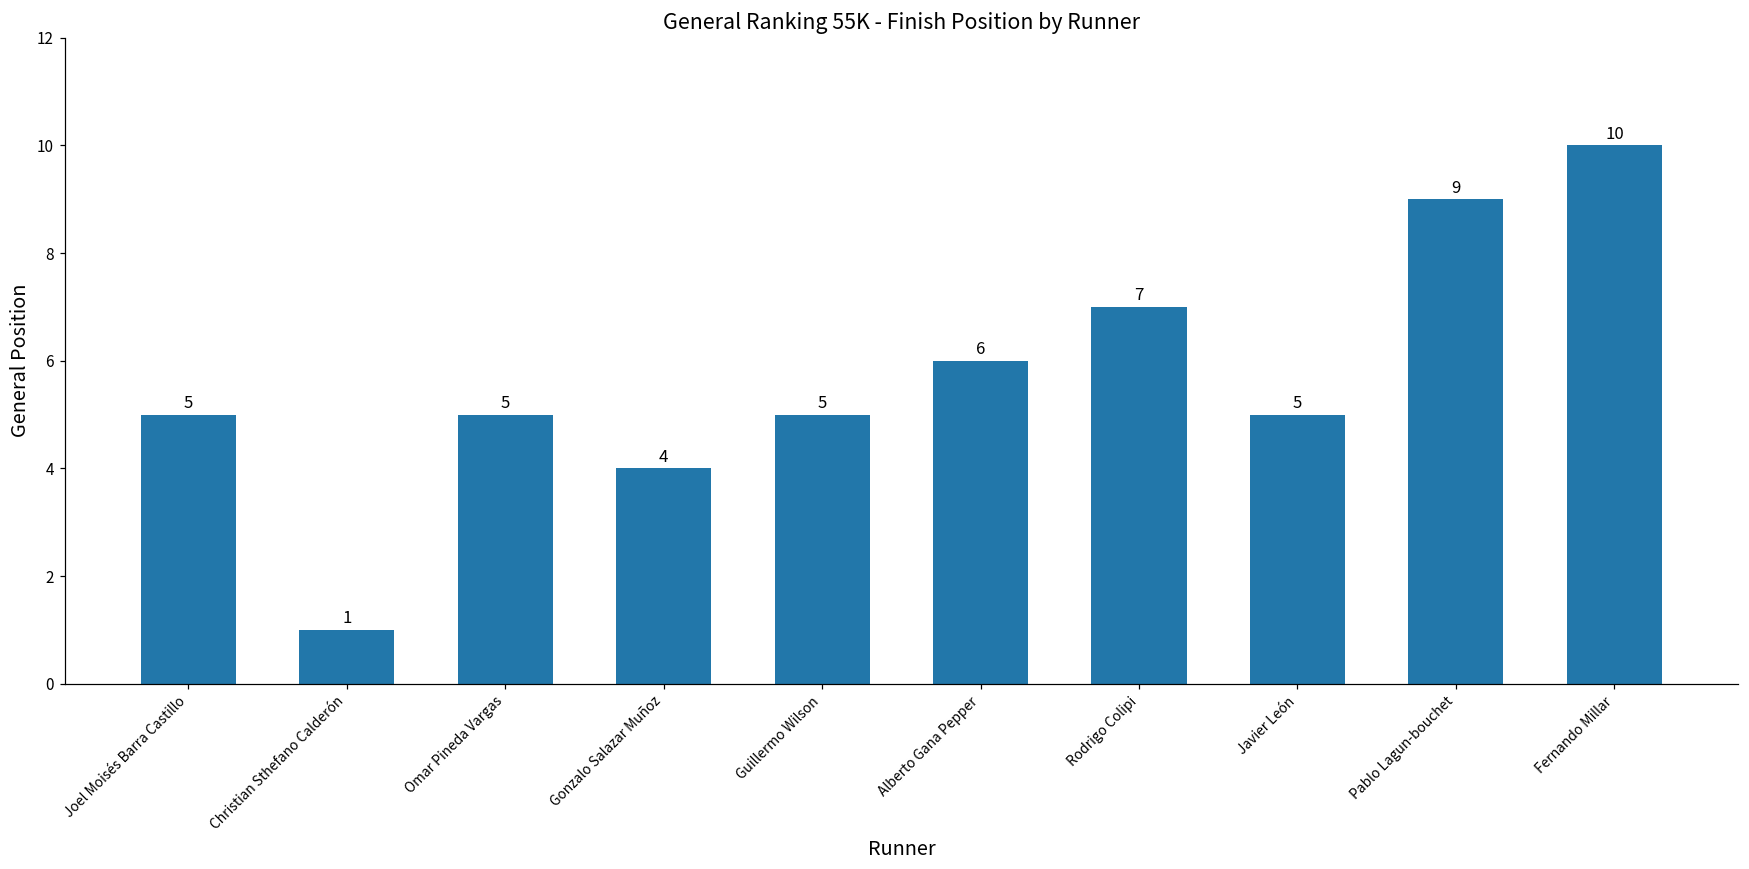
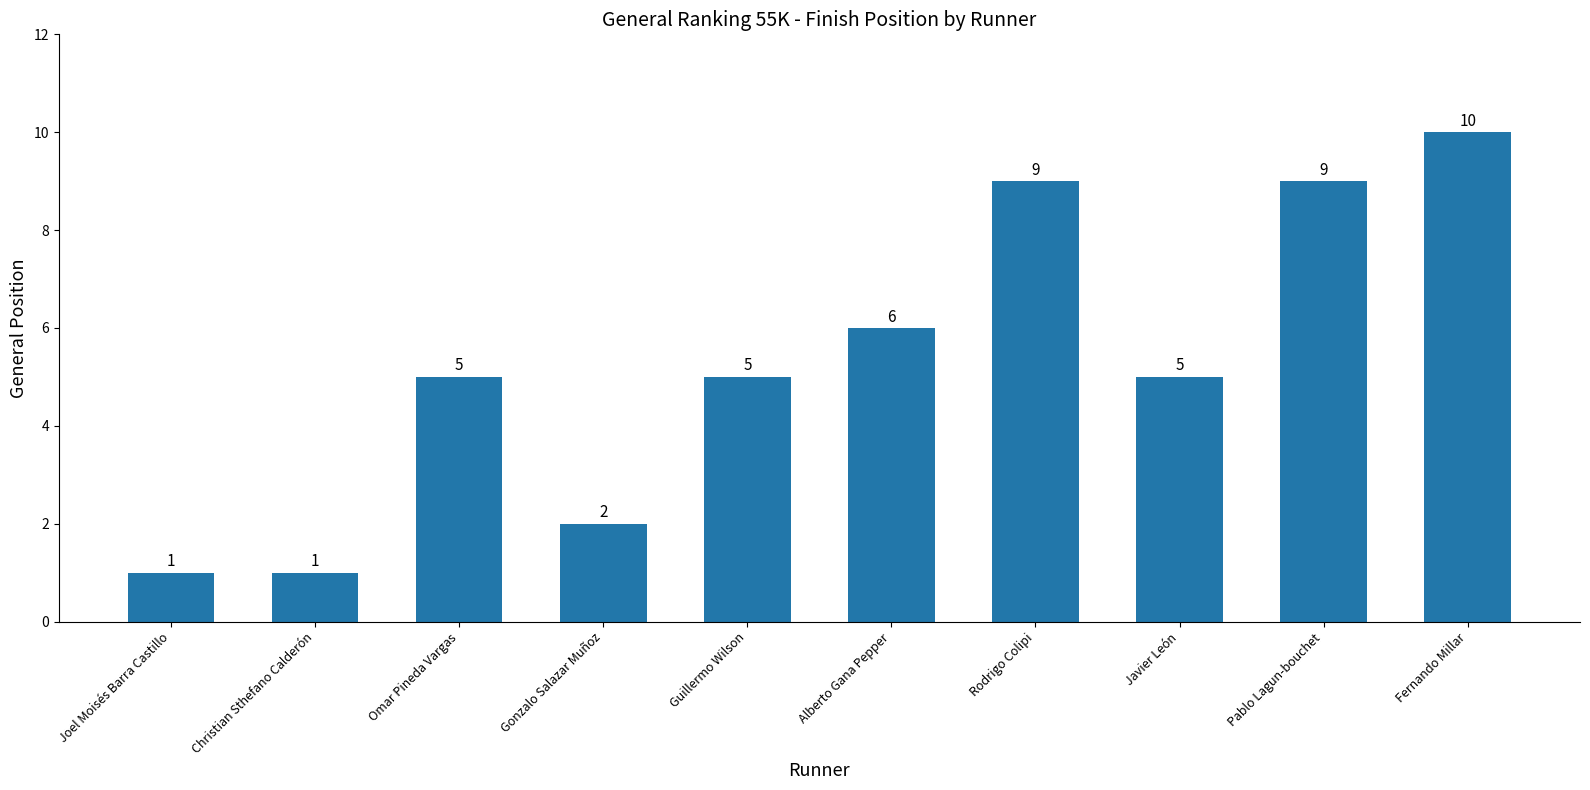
Joel Moisés Barra Castillo: 5 -> 1
Gonzalo Salazar Muñoz: 4 -> 2
Rodrigo Colipi: 7 -> 9
